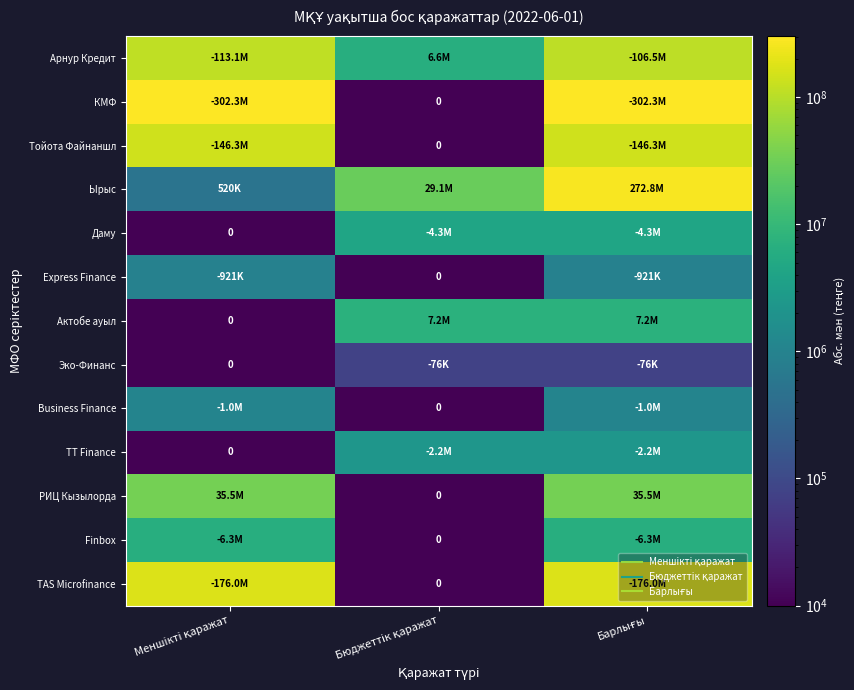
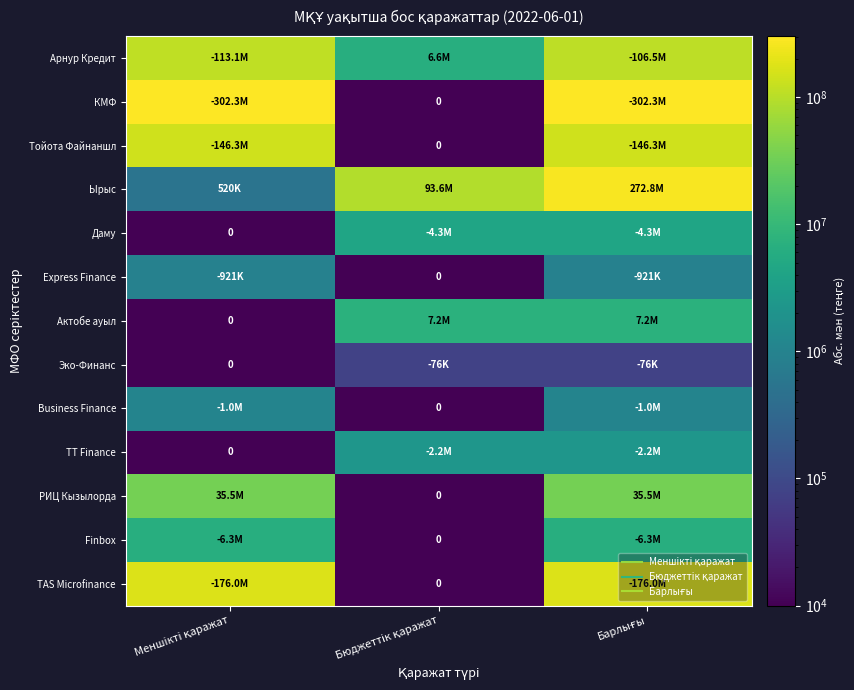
Ырыс, Бюджеттік қаражат: 29.1M -> 93.6M
